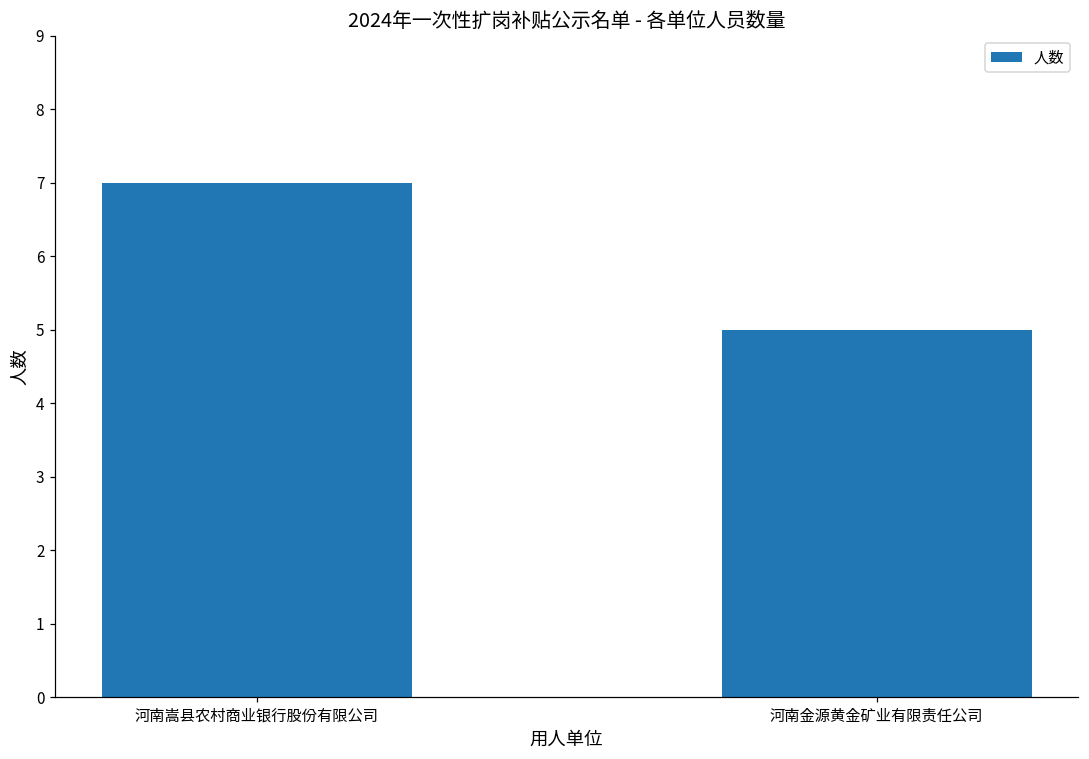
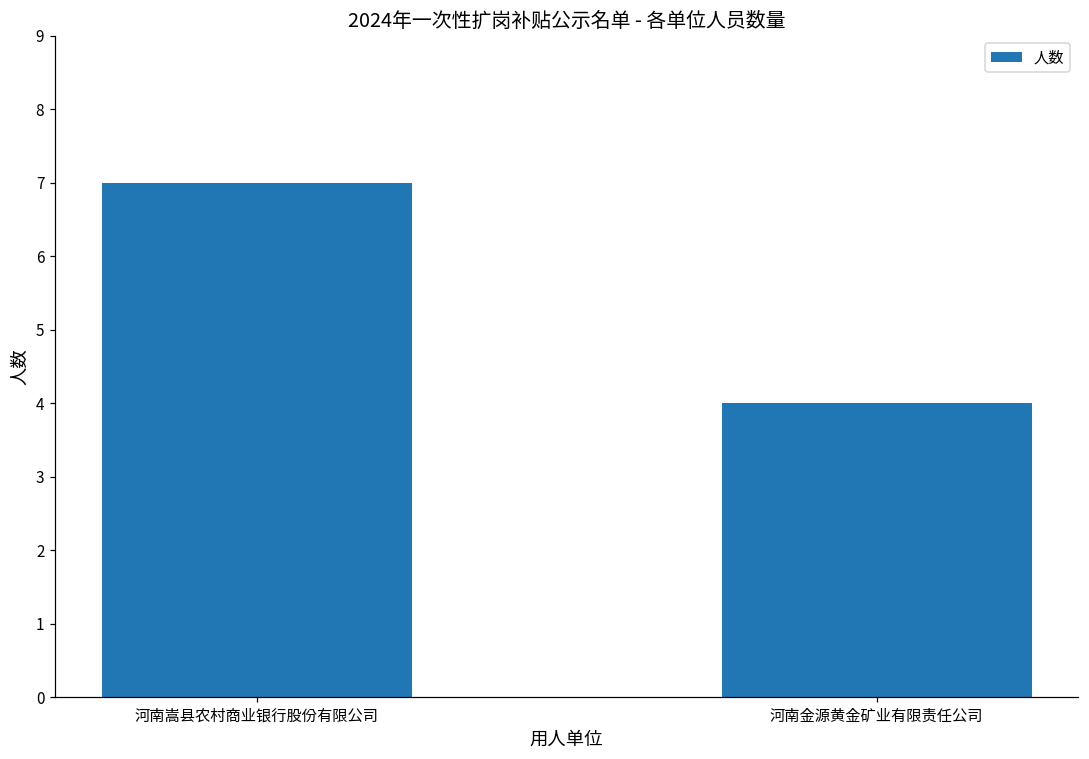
河南金源黄金矿业有限责任公司: 5 -> 4
